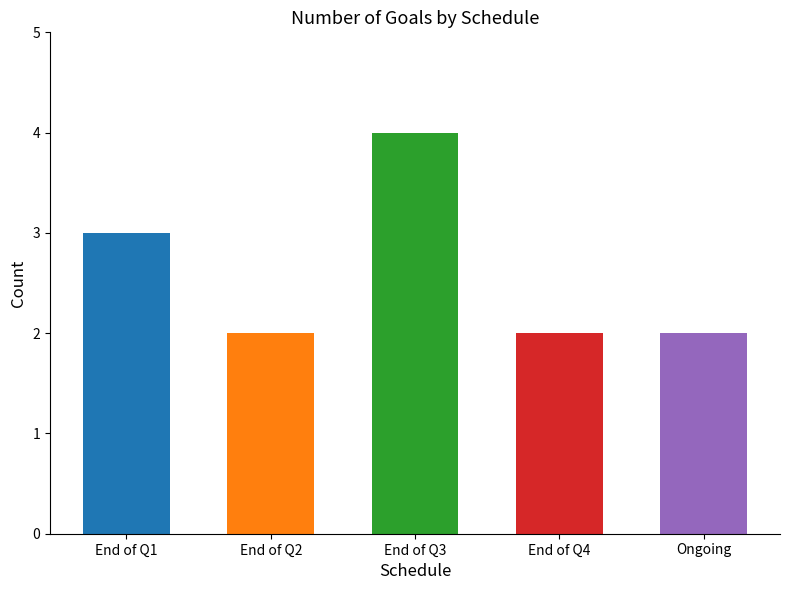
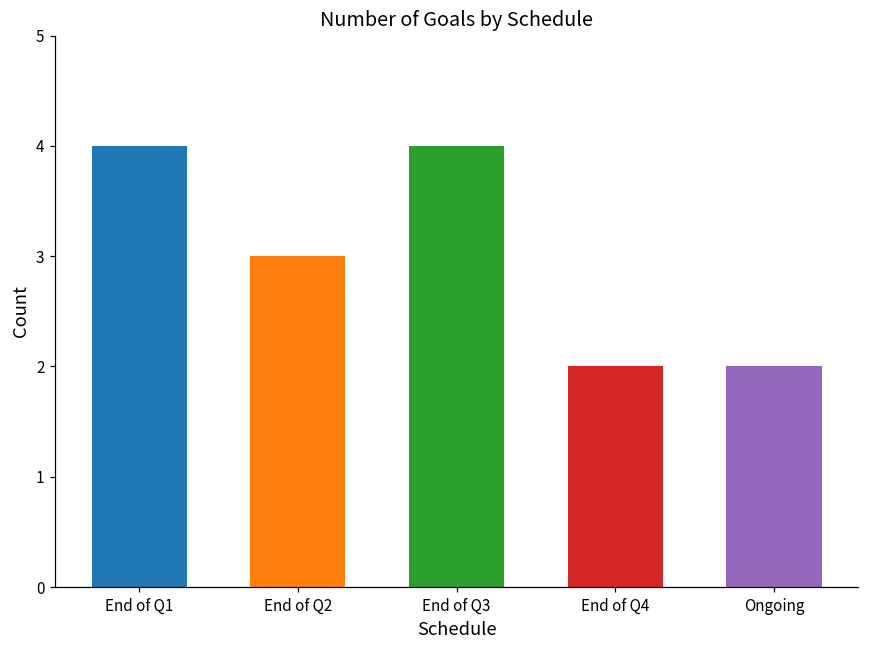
End of Q1: 3 -> 4
End of Q2: 2 -> 3
